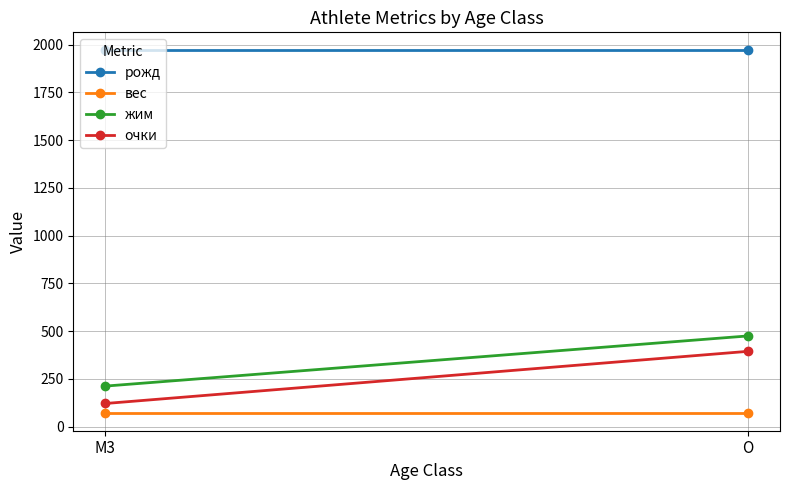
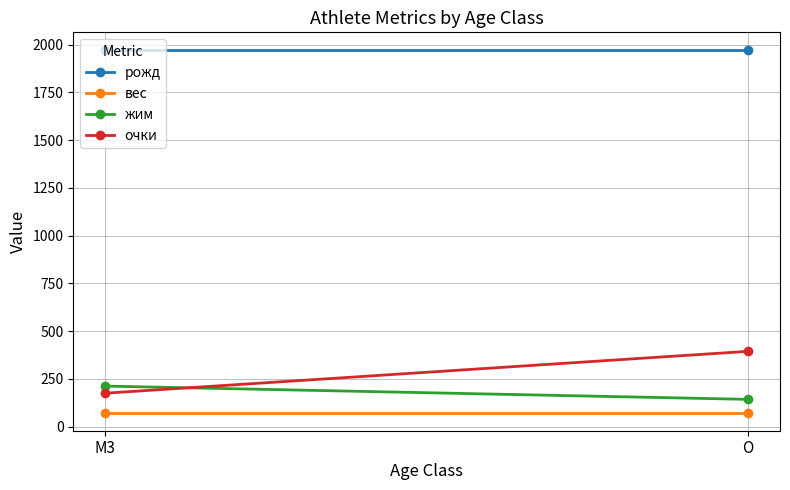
очки, M3: 120 -> 180
жим, O: 470 -> 140
